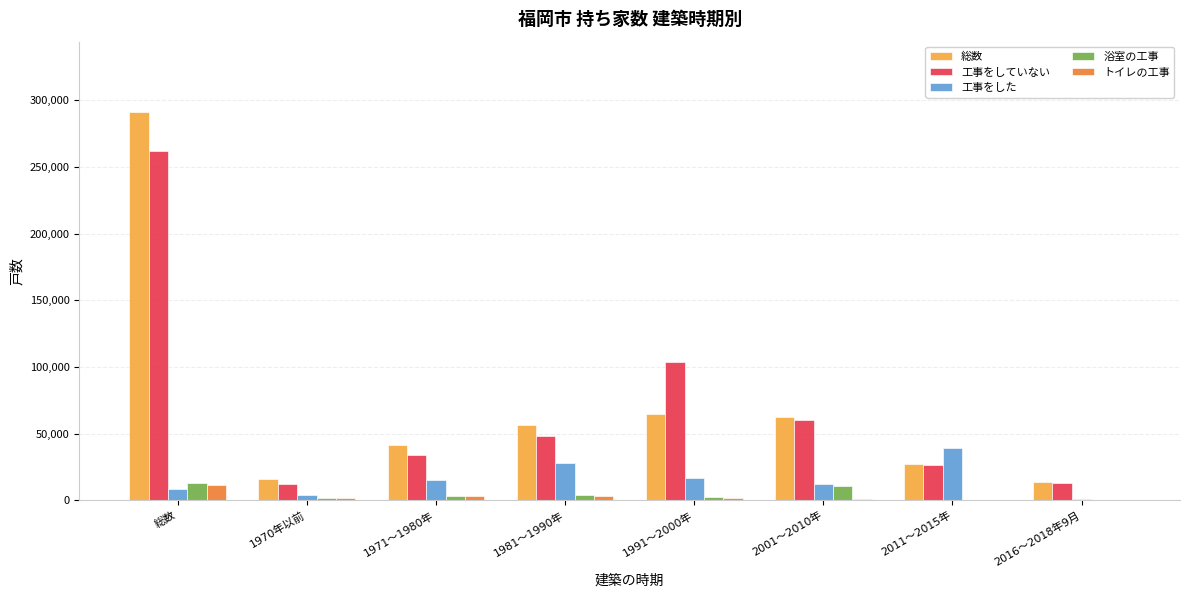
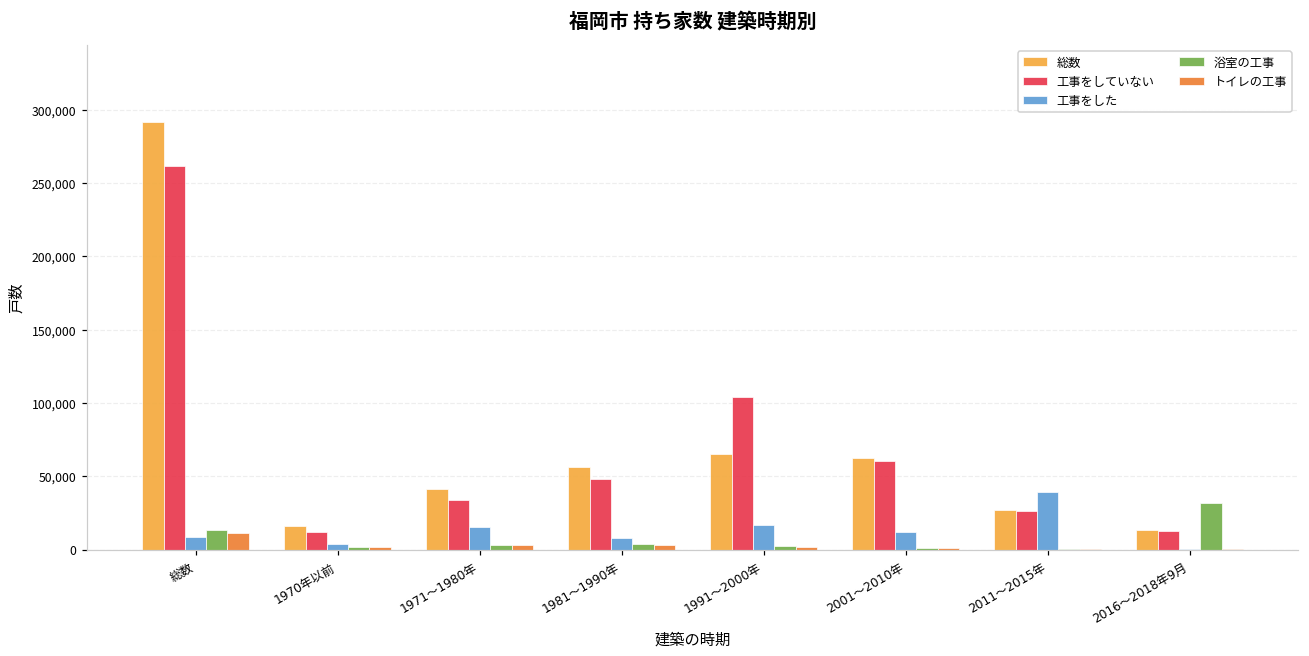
工事をした, 1981～1990年: 28,000 -> 8,000
浴室の工事, 2001～2010年: 11,000 -> 1,000
浴室の工事, 2016～2018年9月: 0 -> 32,000
